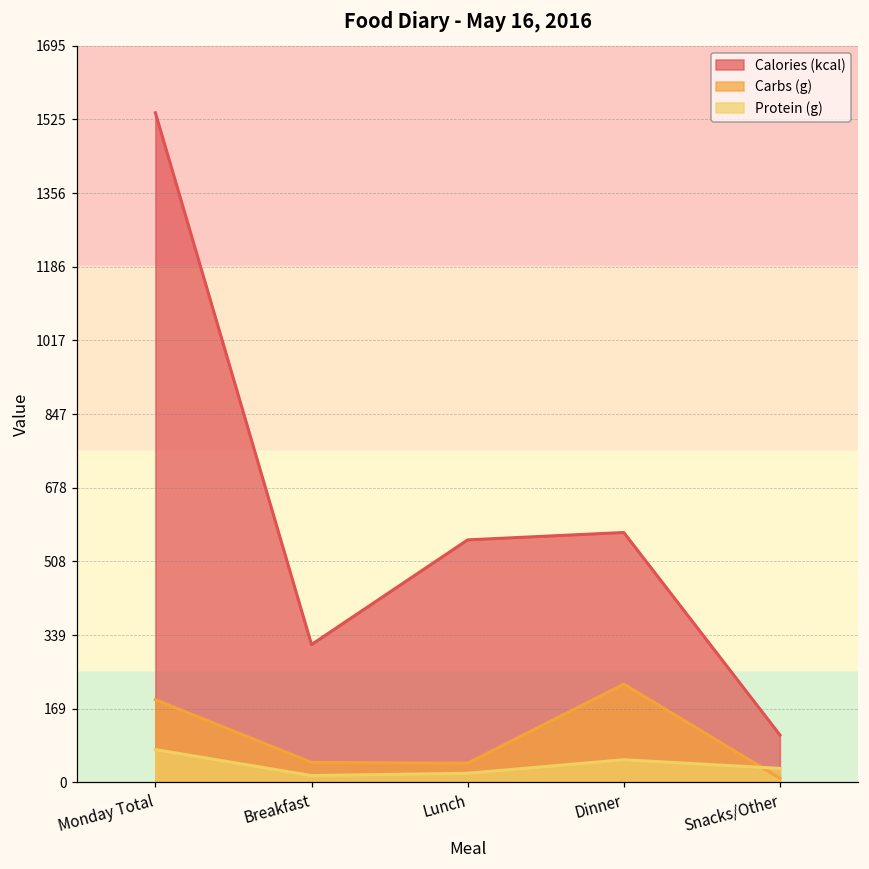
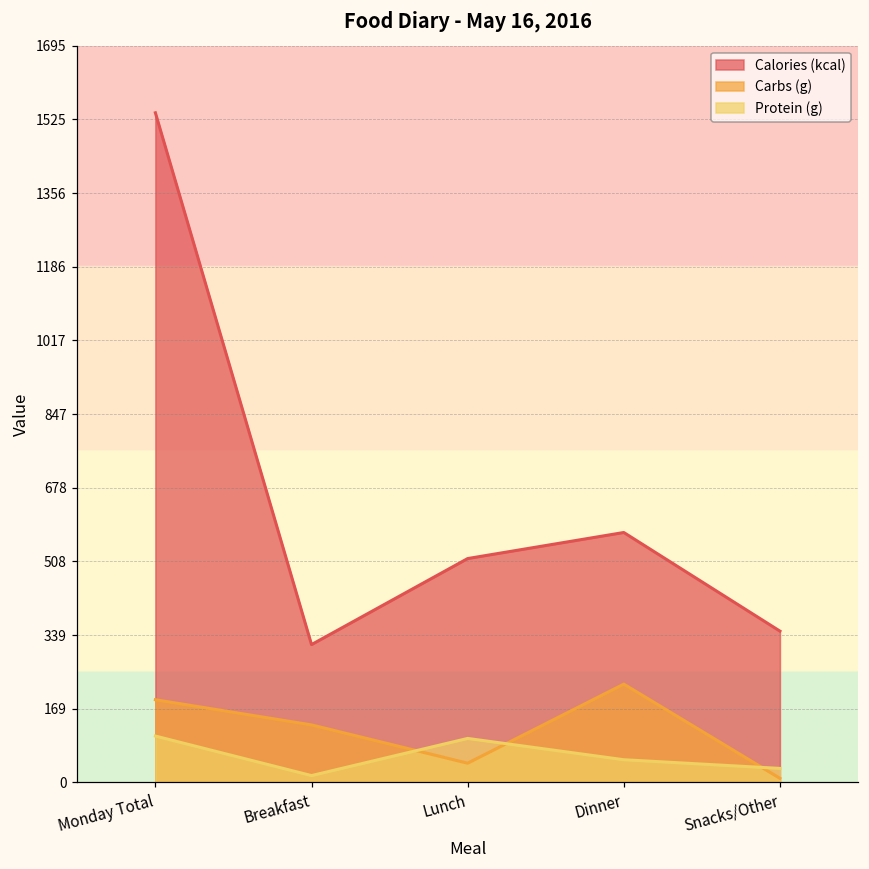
Protein (g), Monday Total: 80 -> 110
Carbs (g), Breakfast: 50 -> 130
Calories (kcal), Lunch: 560 -> 520
Protein (g), Lunch: 20 -> 100
Calories (kcal), Snacks/Other: 110 -> 350
